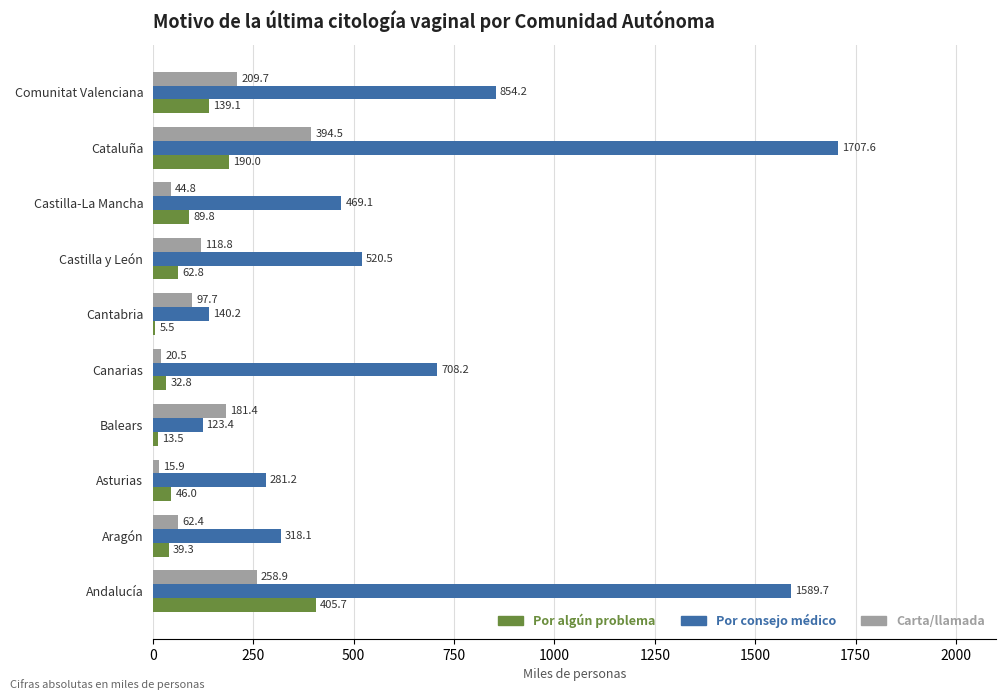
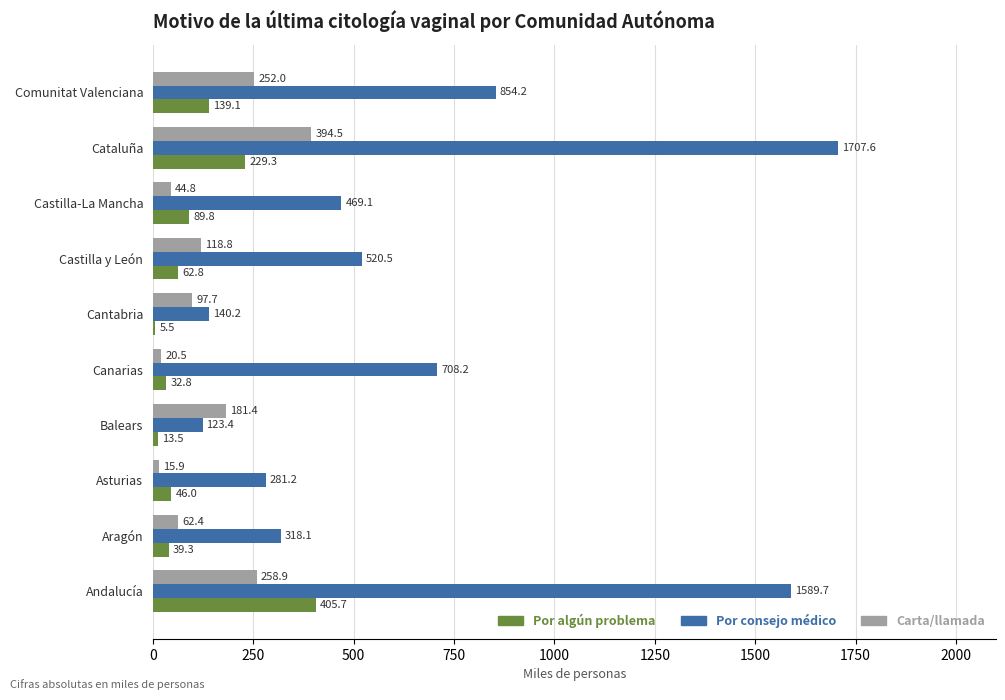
Carta/llamada, Comunitat Valenciana: 209.7 -> 252.0
Por algún problema, Cataluña: 190.0 -> 229.3
